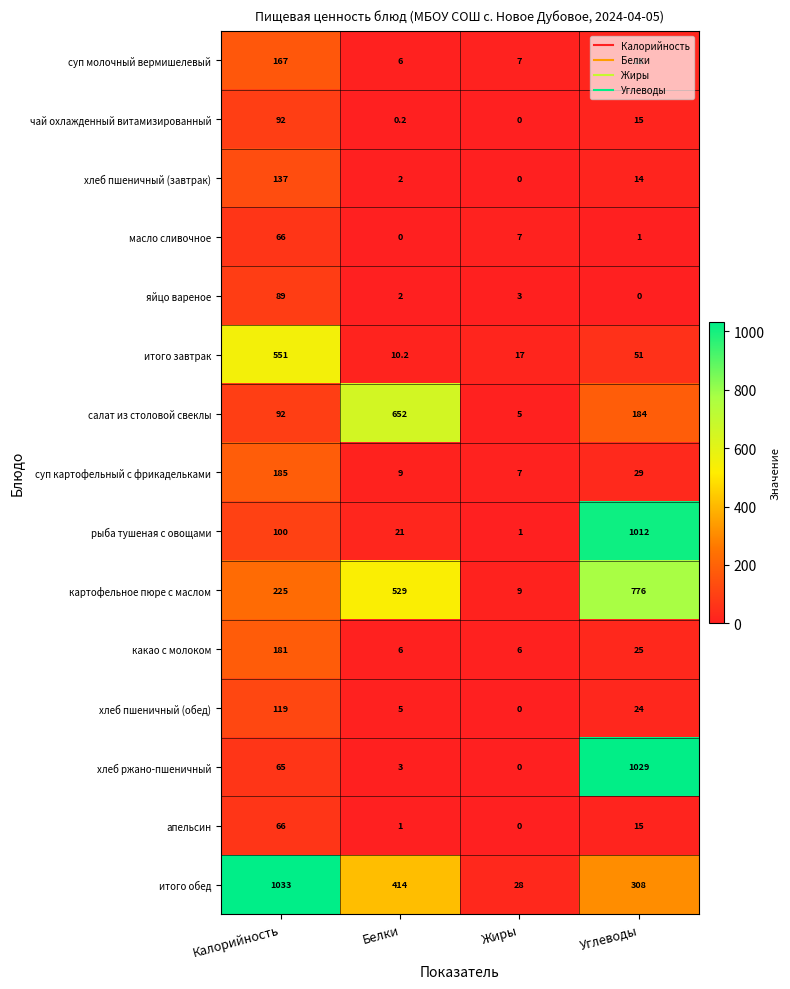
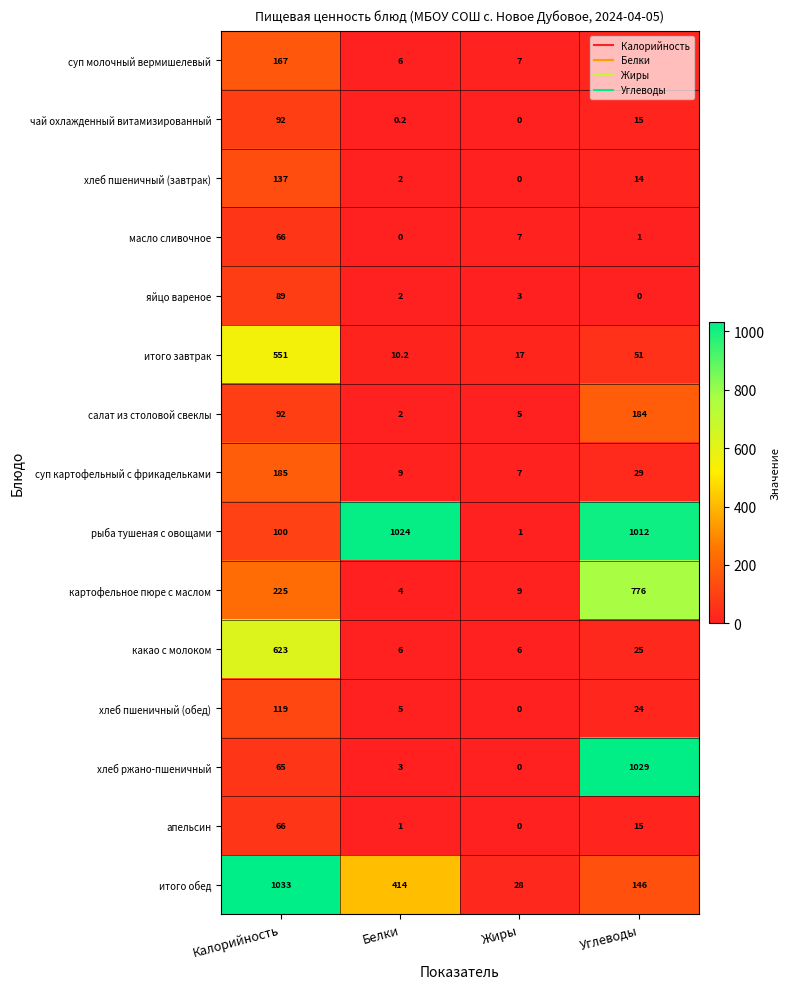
салат из столовой свеклы, Белки: 652 -> 2
рыба тушеная с овощами, Белки: 21 -> 1024
картофельное пюре с маслом, Белки: 529 -> 4
какао с молоком, Калорийность: 181 -> 623
итого обед, Углеводы: 308 -> 146
